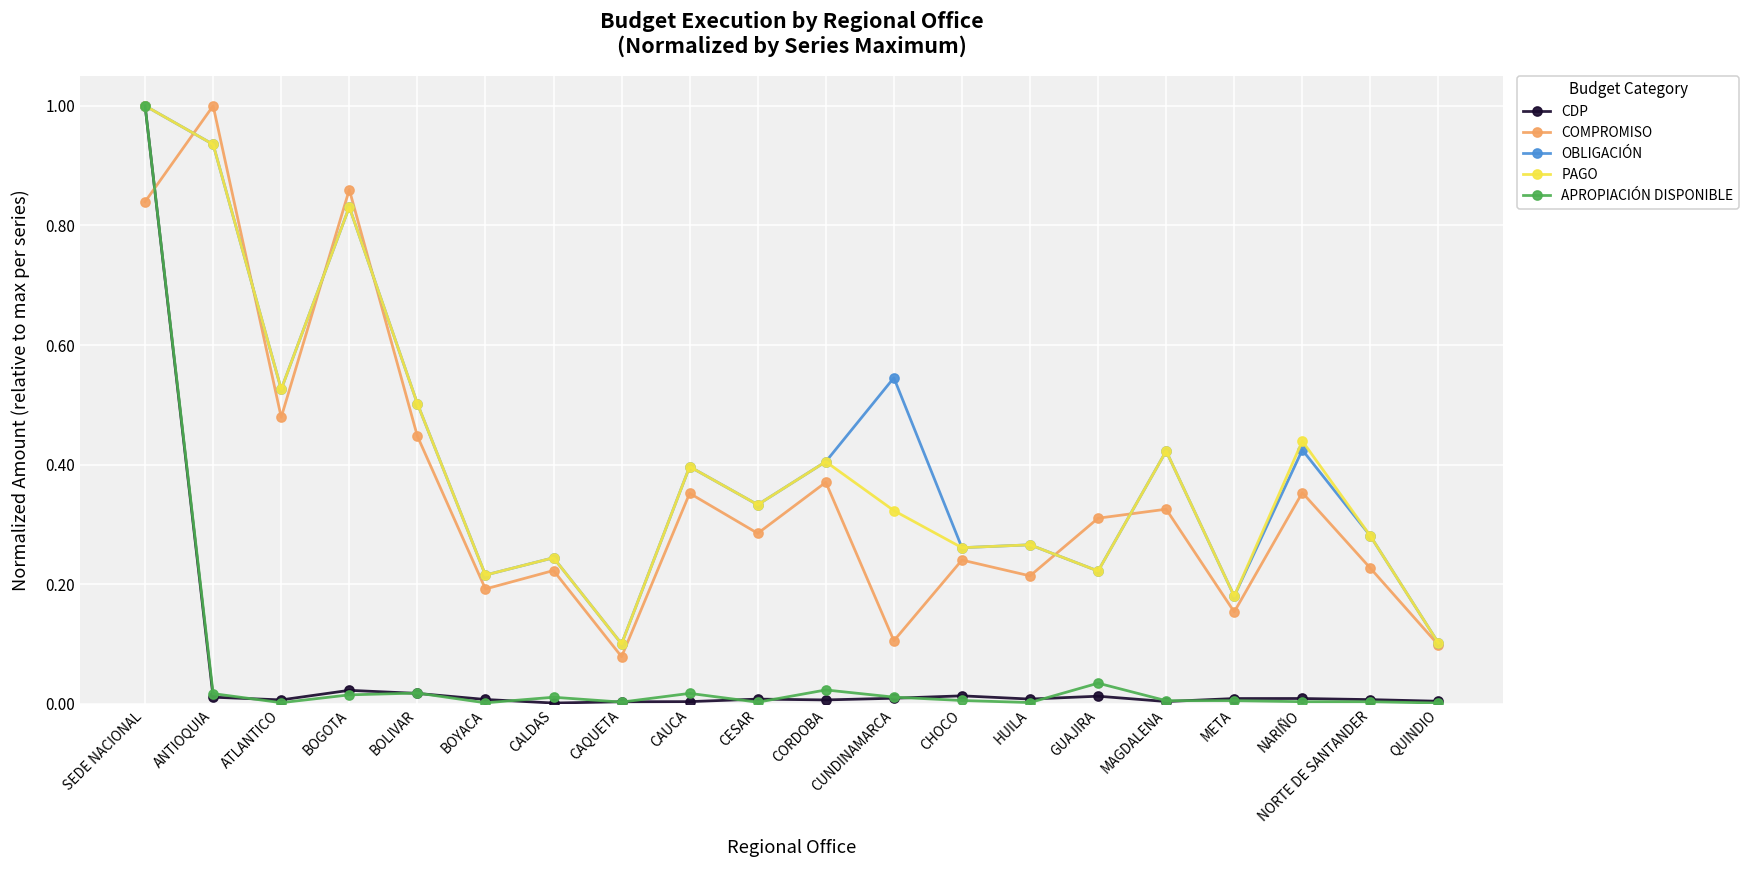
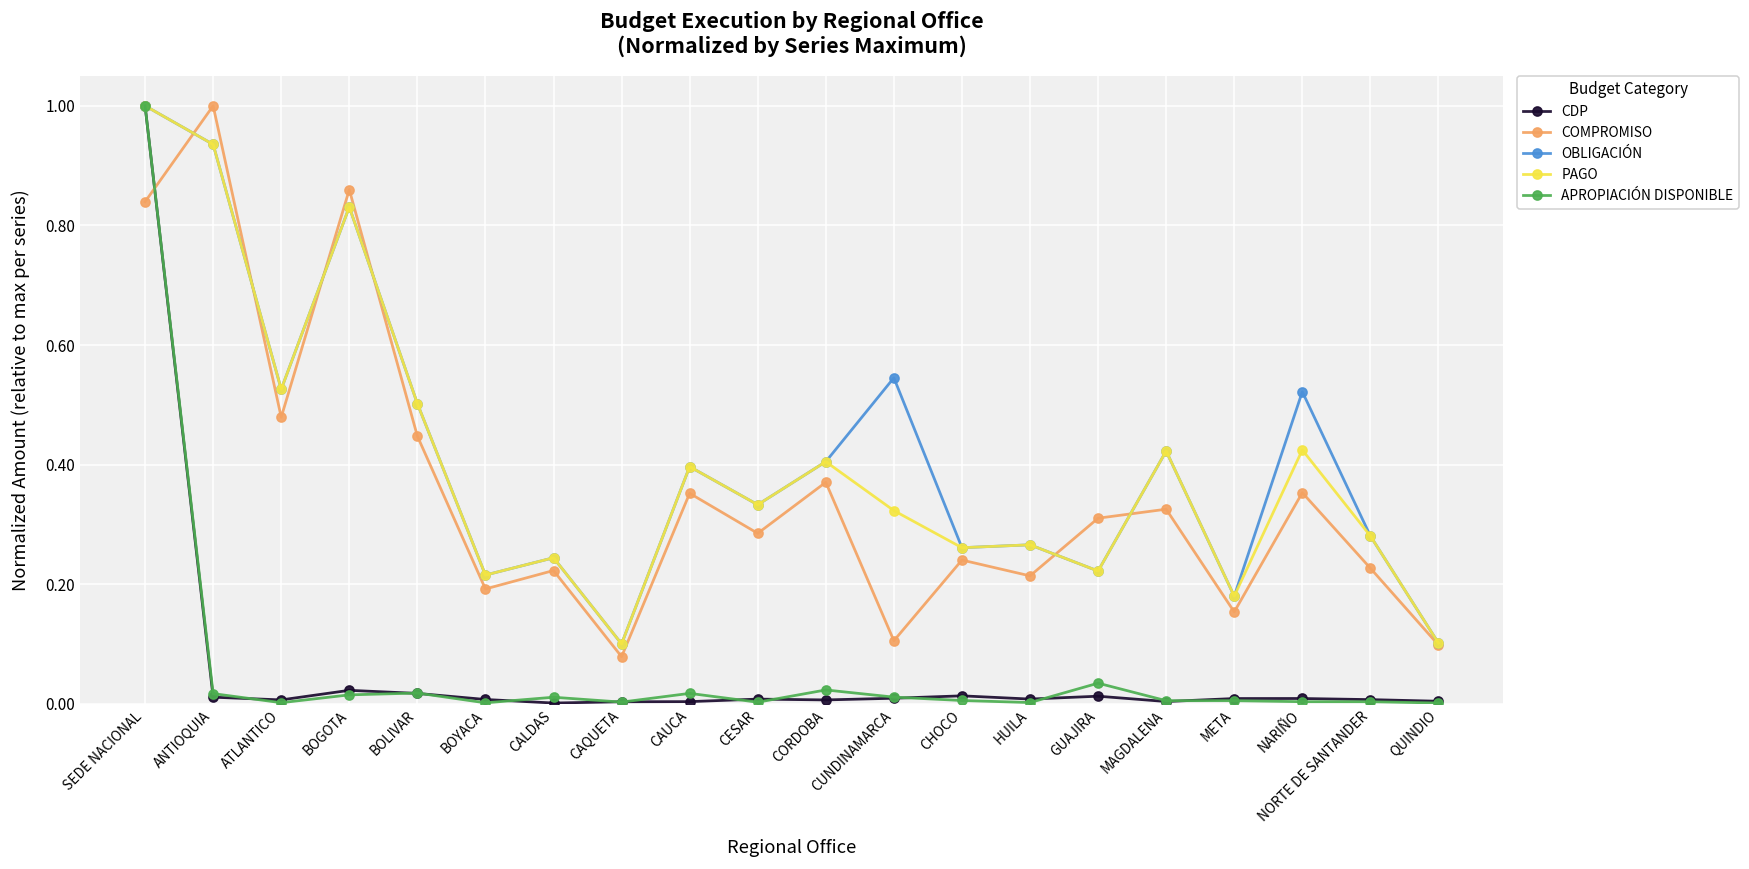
OBLIGACIÓN, NARIÑO: 0.42 -> 0.52
PAGO, NARIÑO: 0.44 -> 0.42
